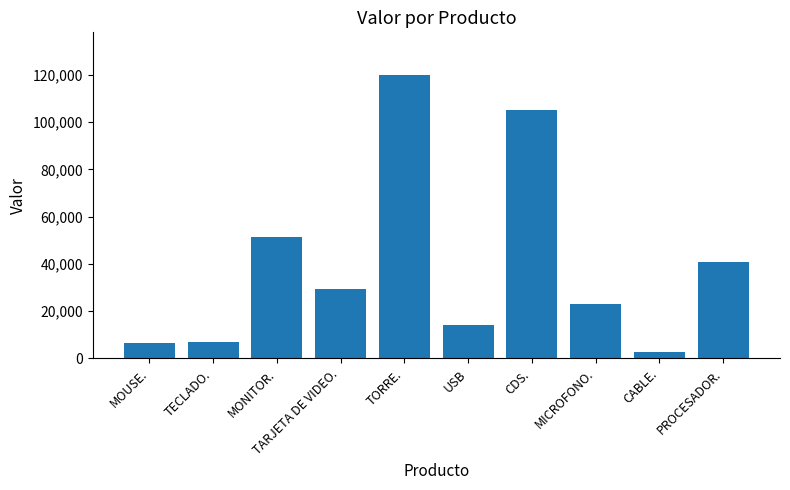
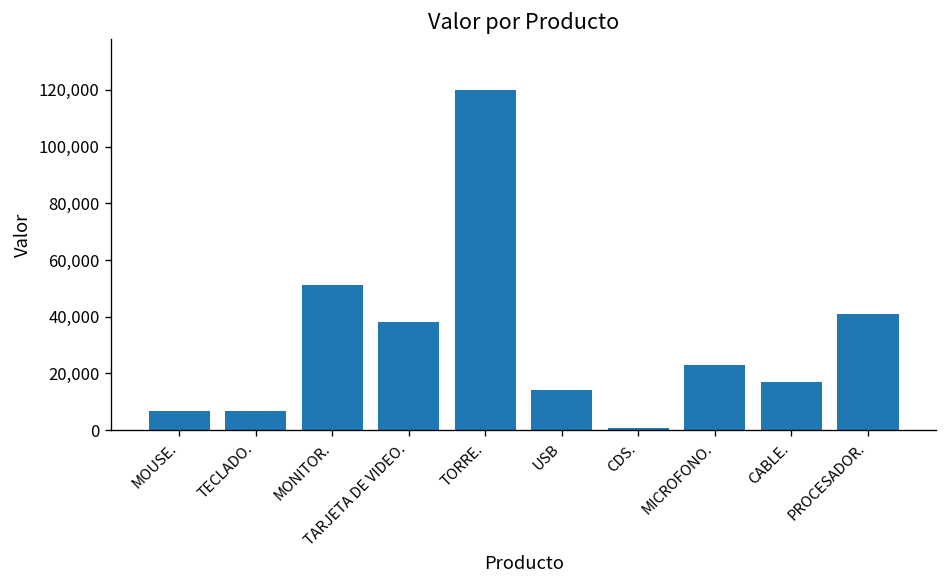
TARJETA DE VIDEO.: 29,000 -> 38,000
CDS.: 105,000 -> 1,000
CABLE.: 3,000 -> 17,000
